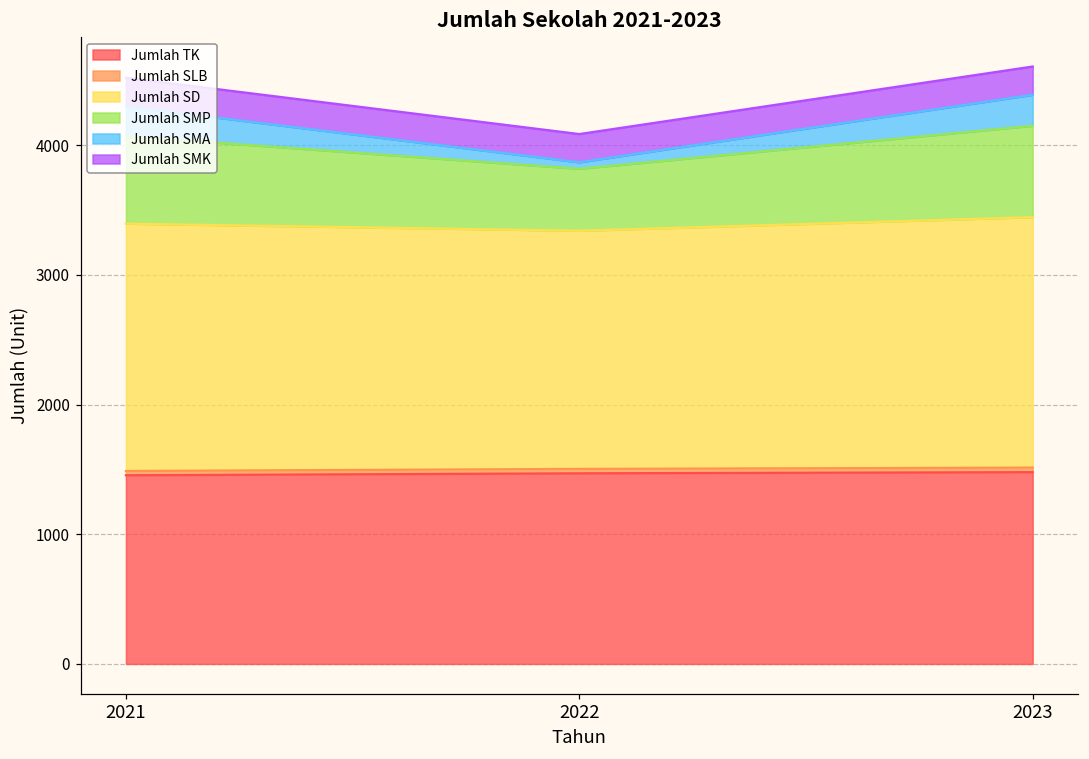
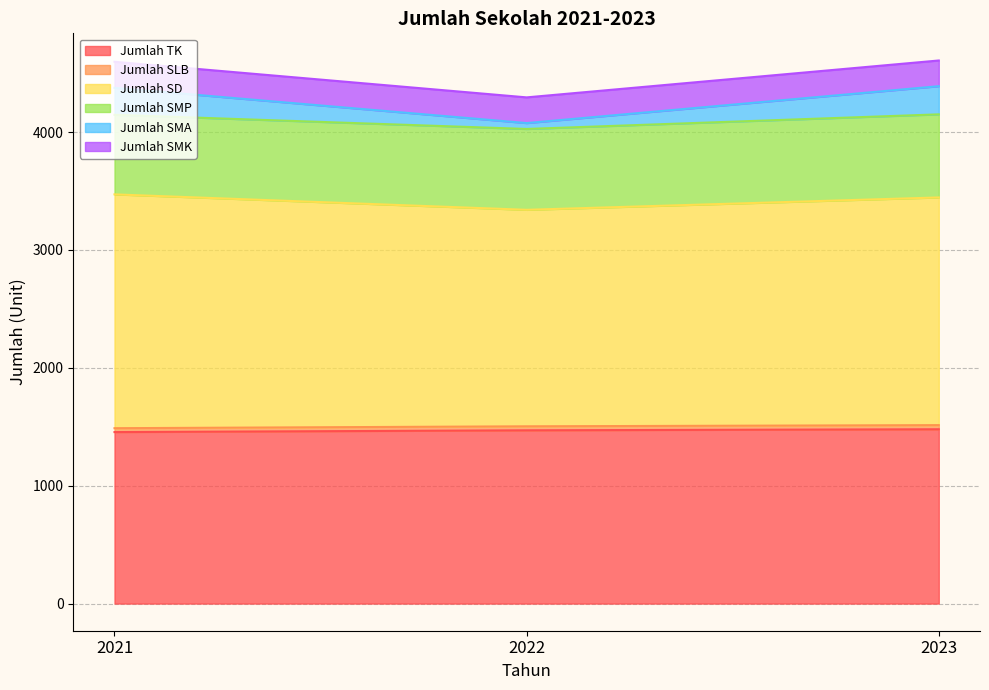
Jumlah SD, 2021: 1910 -> 1980
Jumlah SMP, 2022: 480 -> 690
